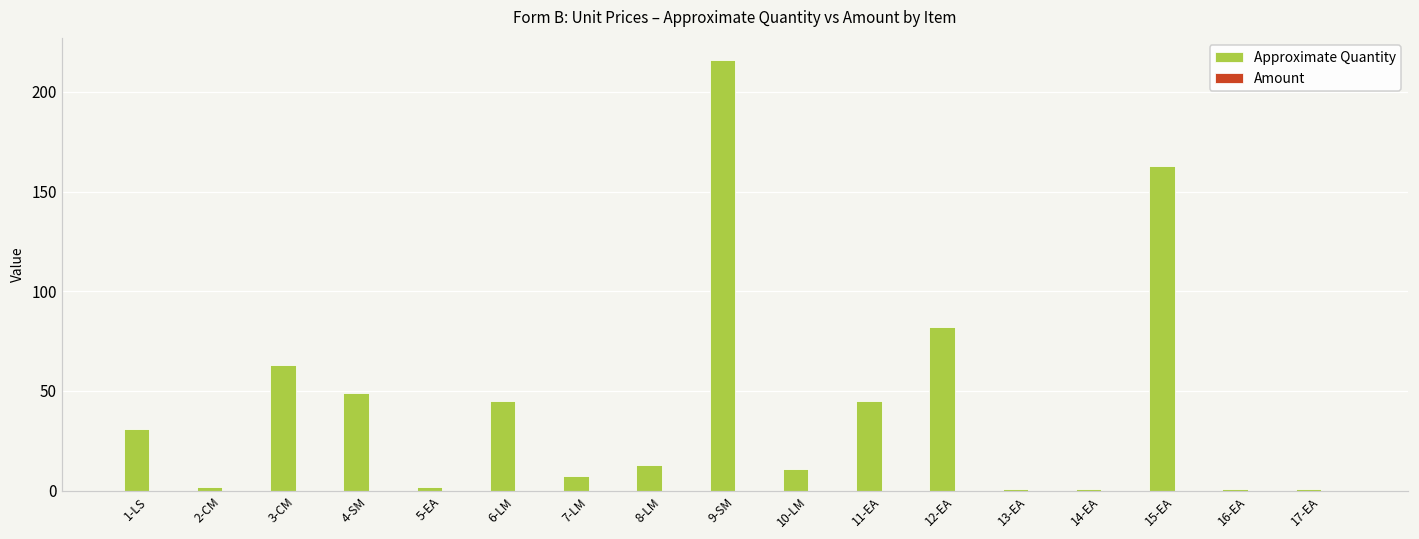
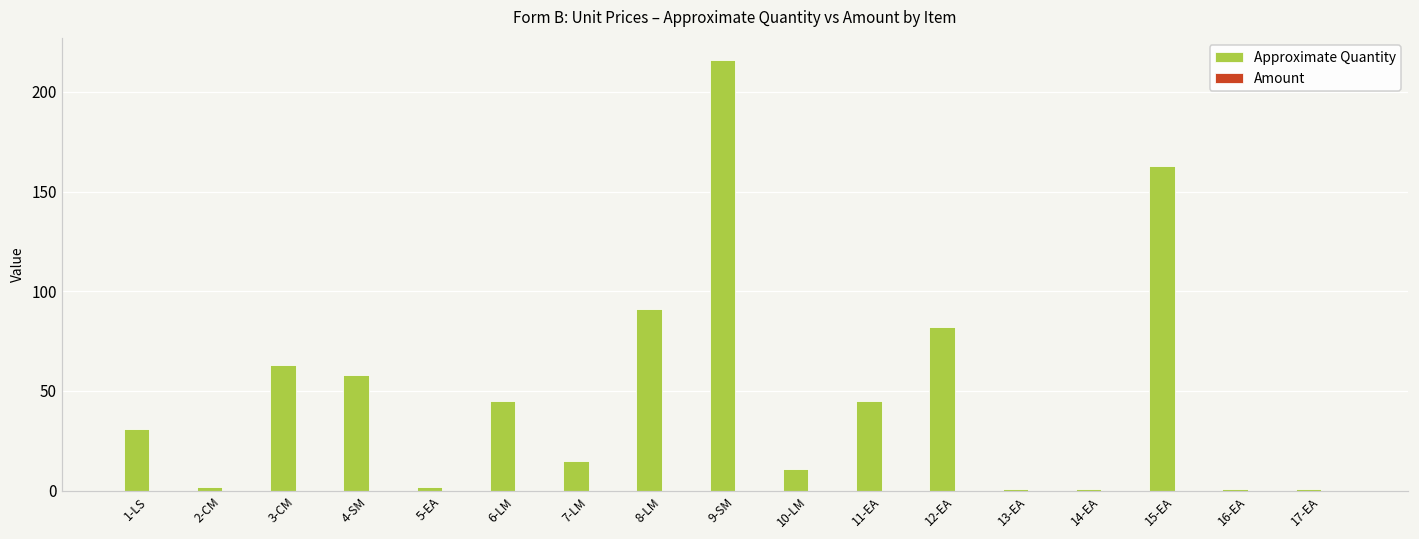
Approximate Quantity, 4-SM: 49 -> 58
Approximate Quantity, 7-LM: 8 -> 15
Approximate Quantity, 8-LM: 13 -> 91
